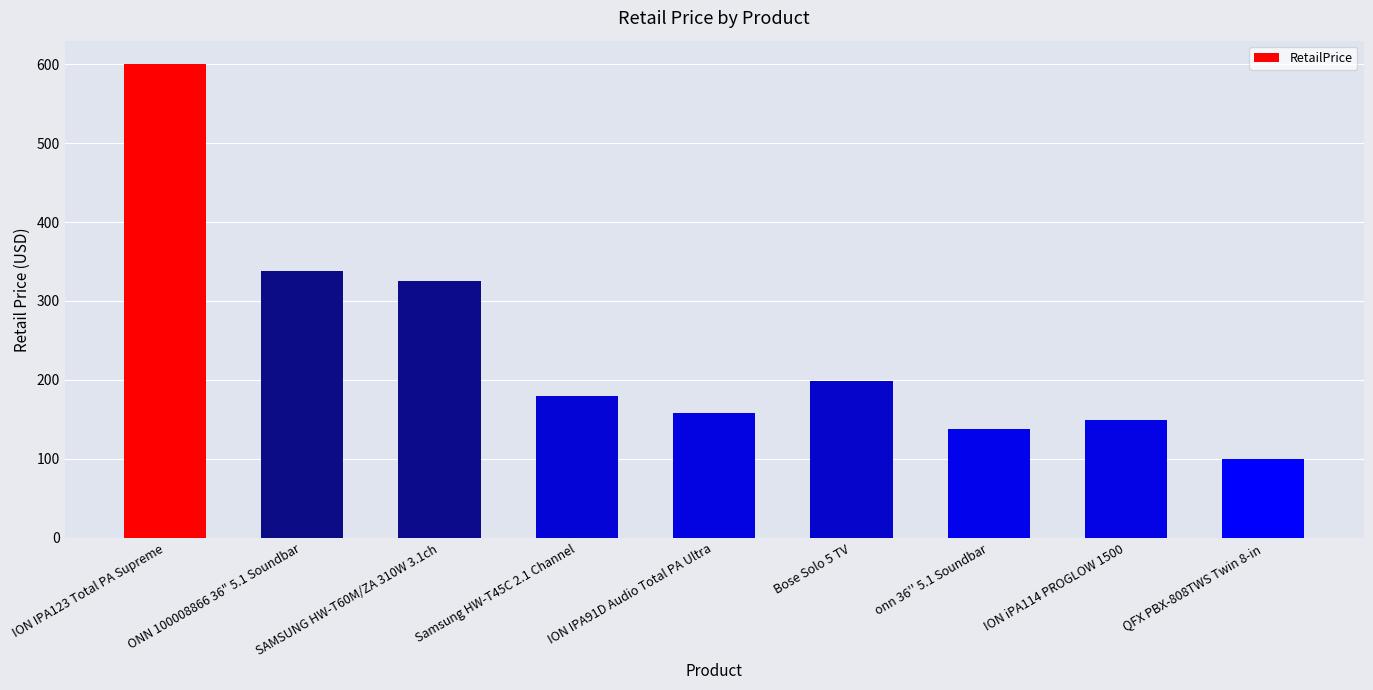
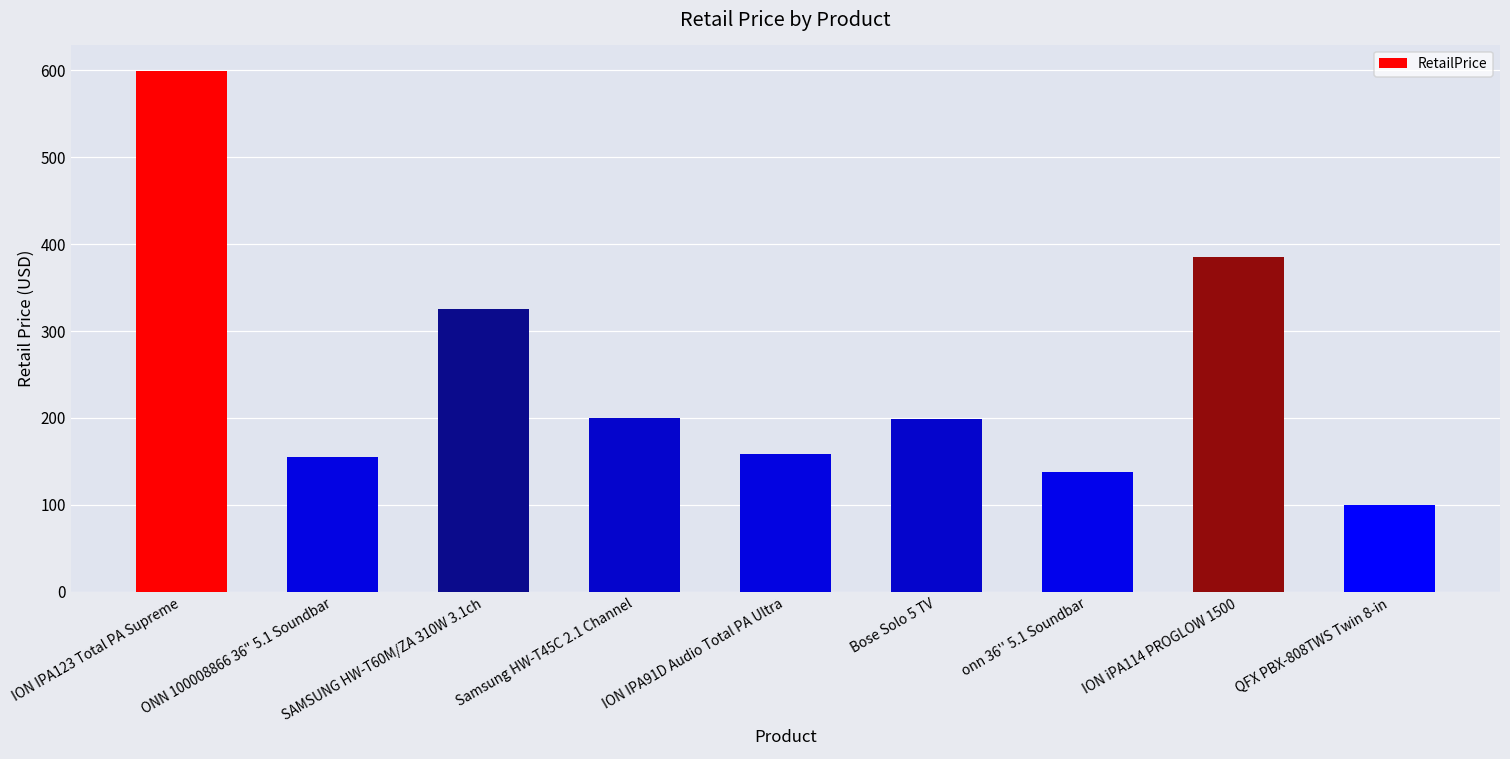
ONN 100008866 36" 5.1 Soundbar: 340 -> 160
Samsung HW-T45C 2.1 Channel: 180 -> 200
ION iPA114 PROGLOW 1500: 150 -> 390
